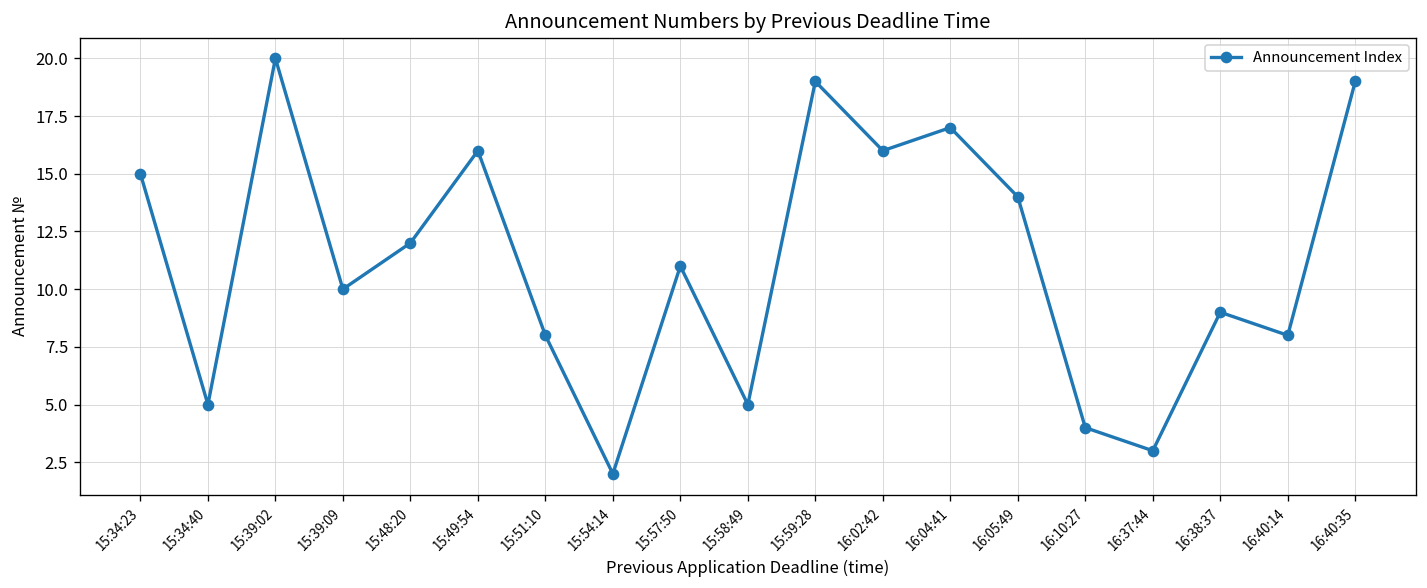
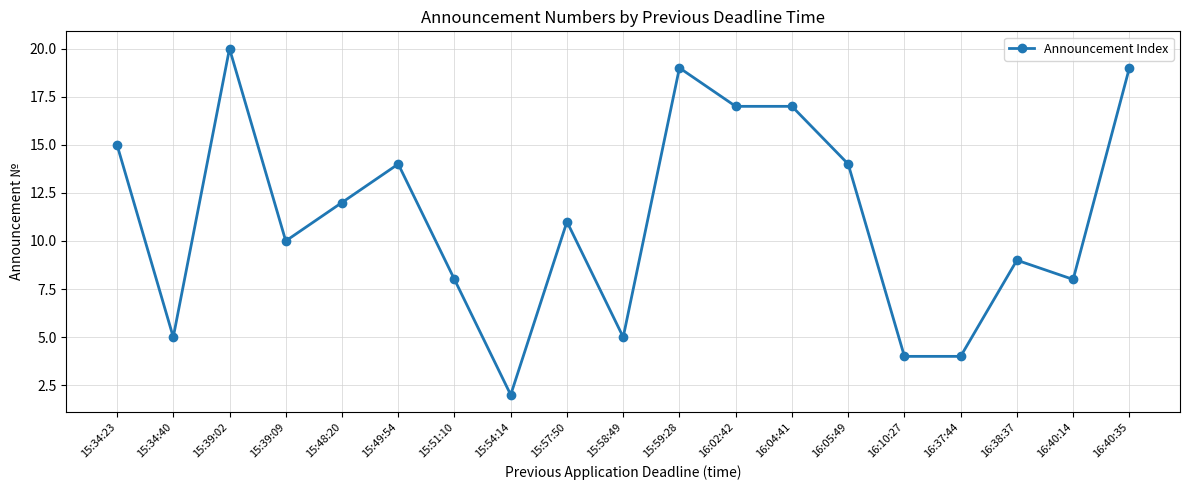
15:49:54: 16 -> 14
16:02:42: 16 -> 17
16:37:44: 3 -> 4
